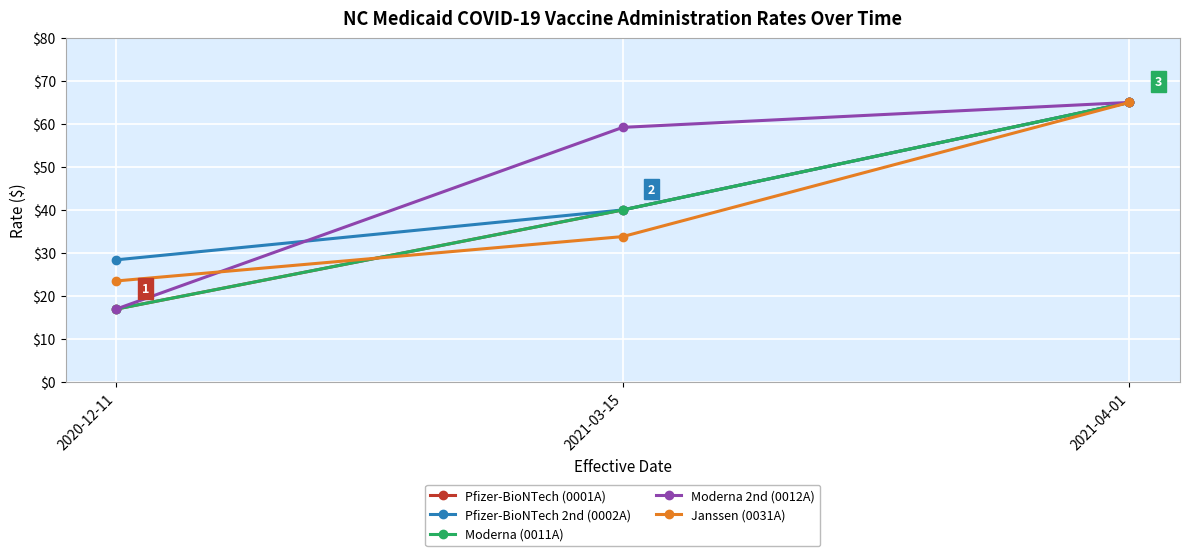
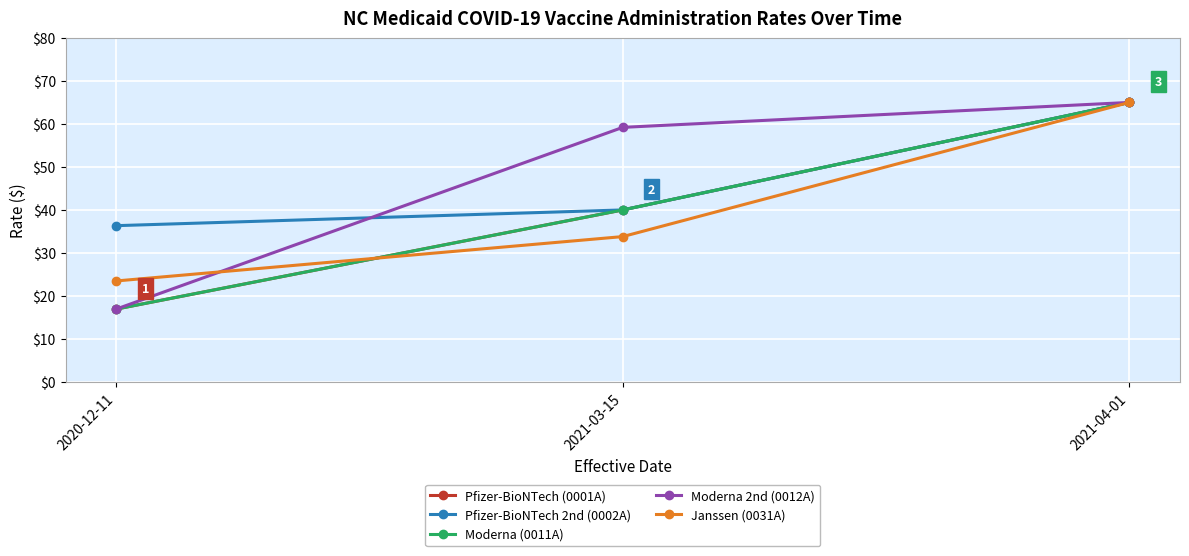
Pfizer-BioNTech 2nd (0002A), 2020-12-11: $28 -> $36
